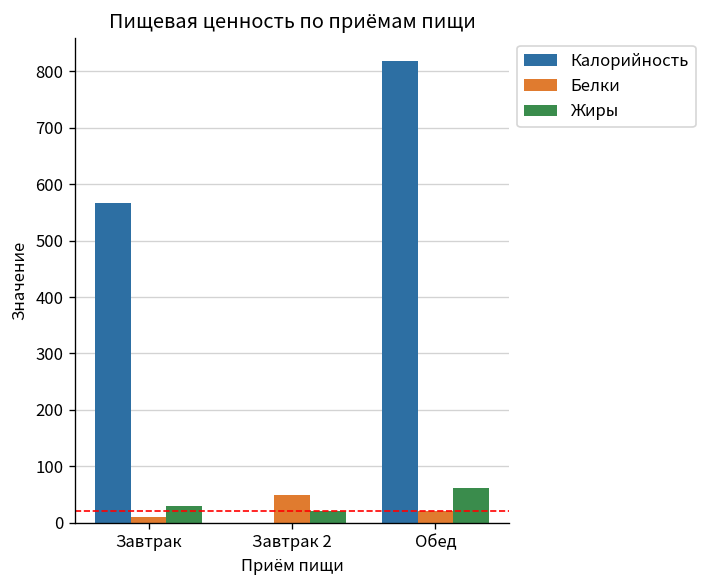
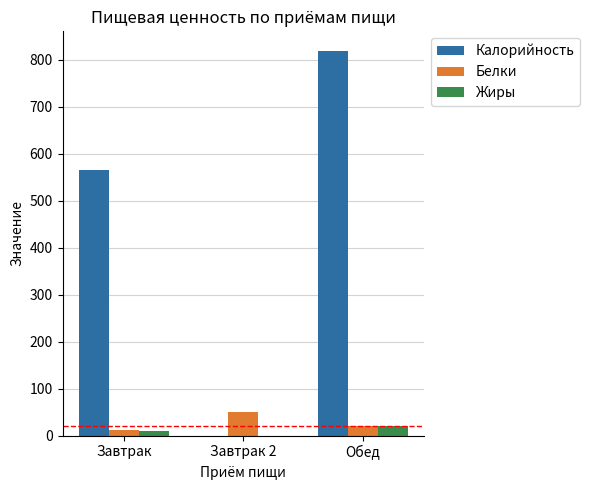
Жиры, Завтрак: 30 -> 10
Жиры, Завтрак 2: 20 -> 0
Жиры, Обед: 60 -> 20
